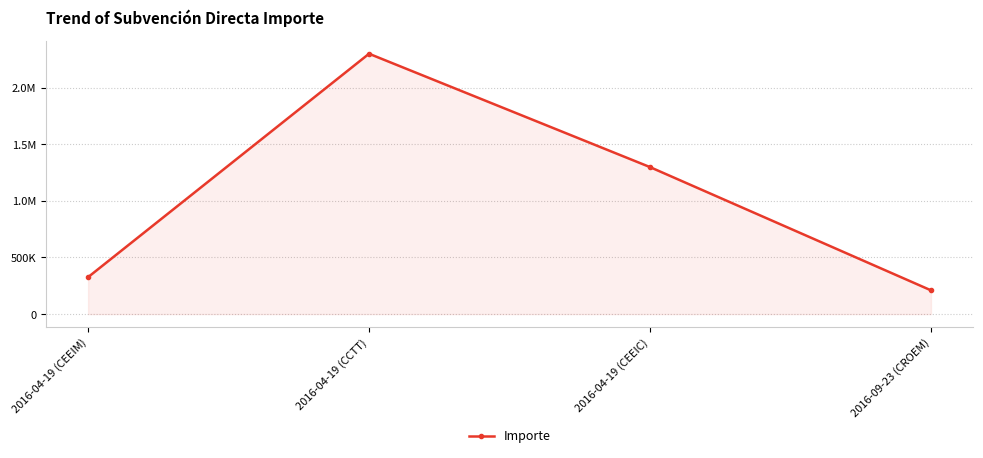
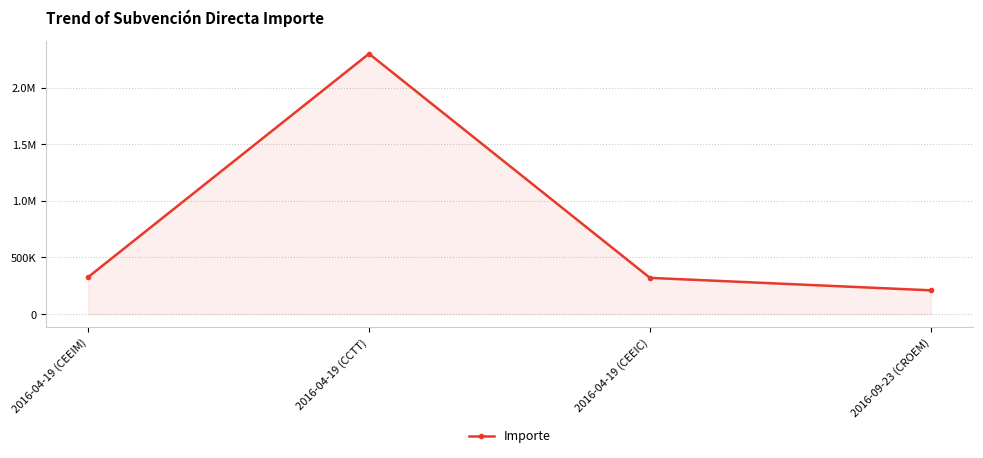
2016-04-19 (CEEIC): 1300000 -> 320000
